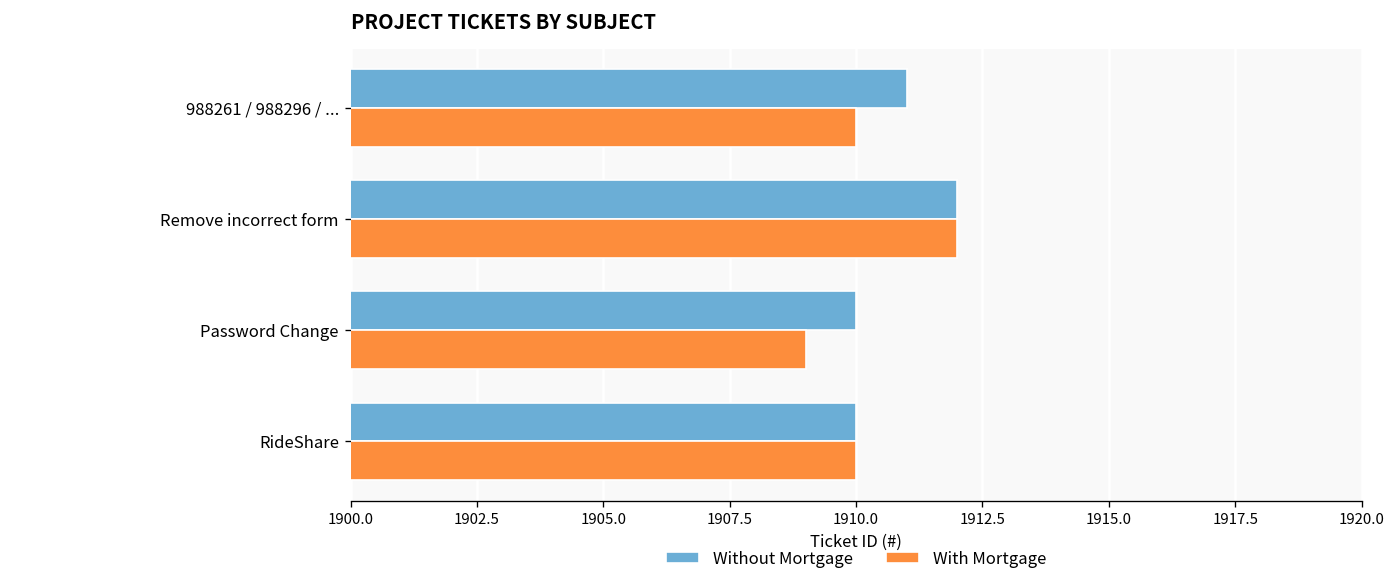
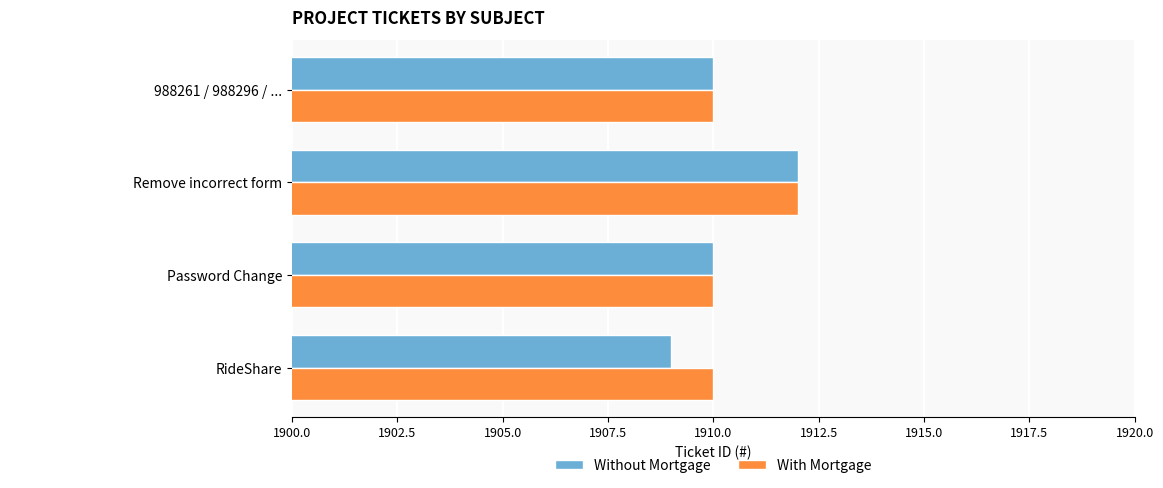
Without Mortgage, 988261 / 988296 / ...: 1911 -> 1910
With Mortgage, Password Change: 1909 -> 1910
Without Mortgage, RideShare: 1910 -> 1909
